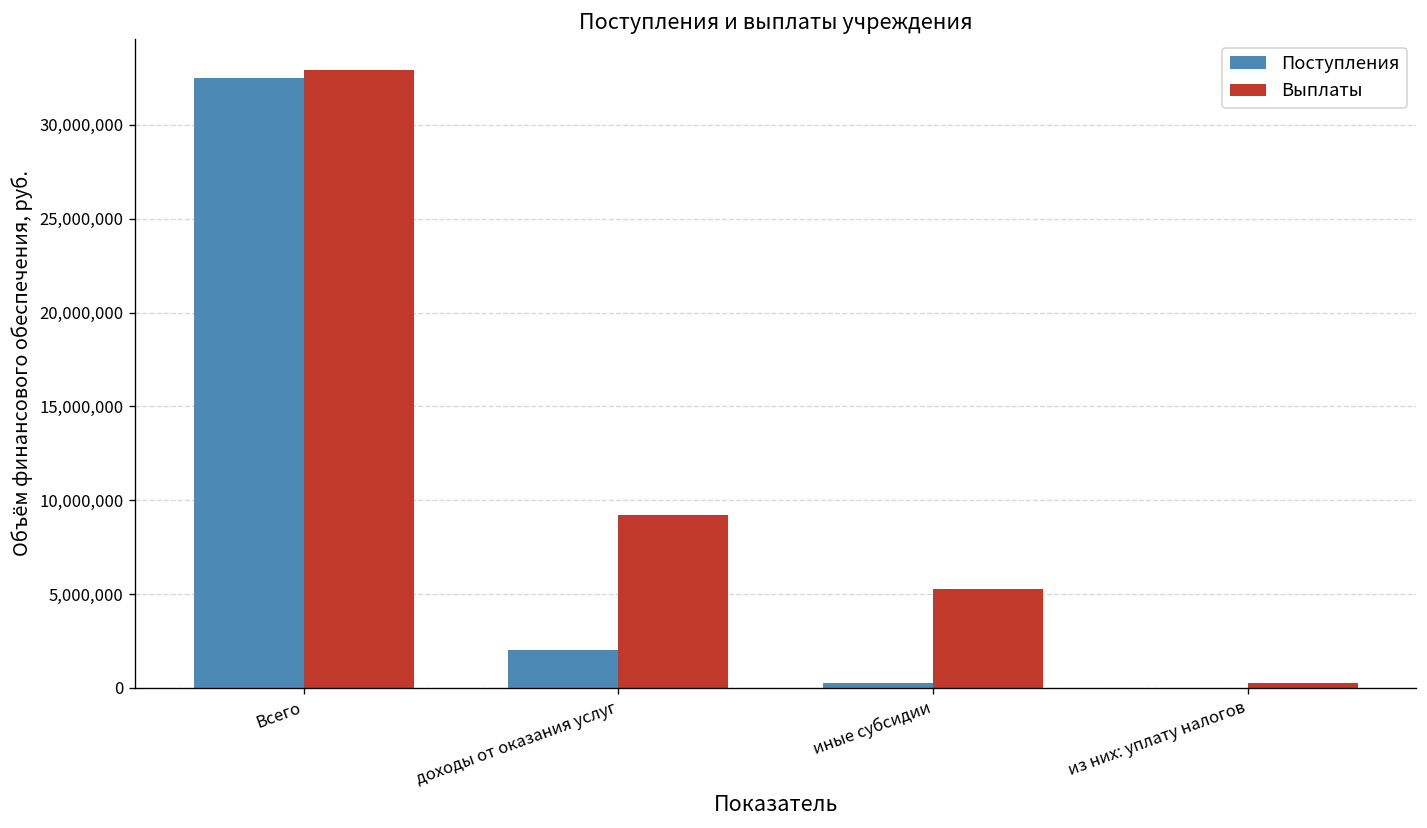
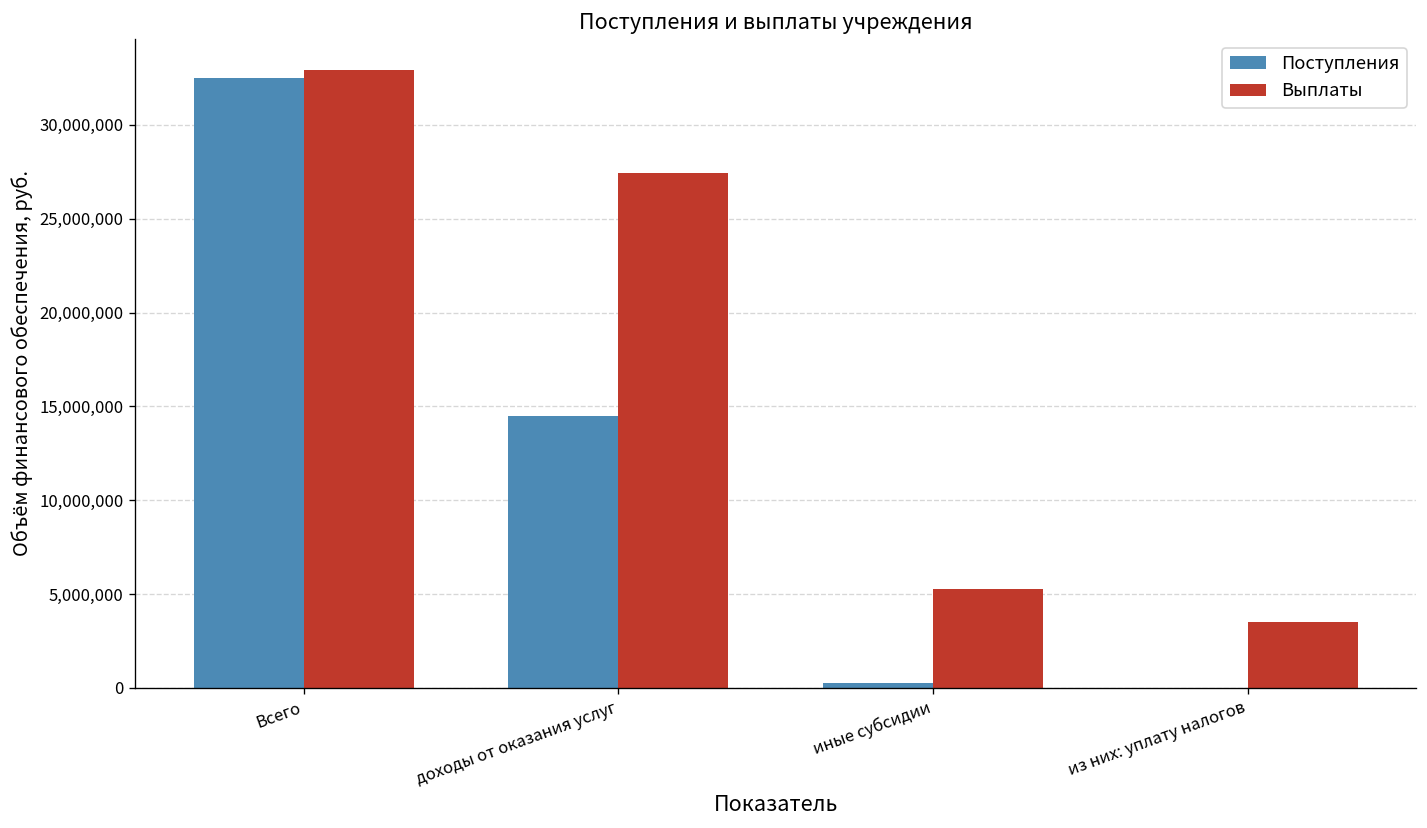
Поступления, доходы от оказания услуг: 2,000,000 -> 14,500,000
Выплаты, доходы от оказания услуг: 9,200,000 -> 27,400,000
Выплаты, из них: уплату налогов: 200,000 -> 3,500,000
